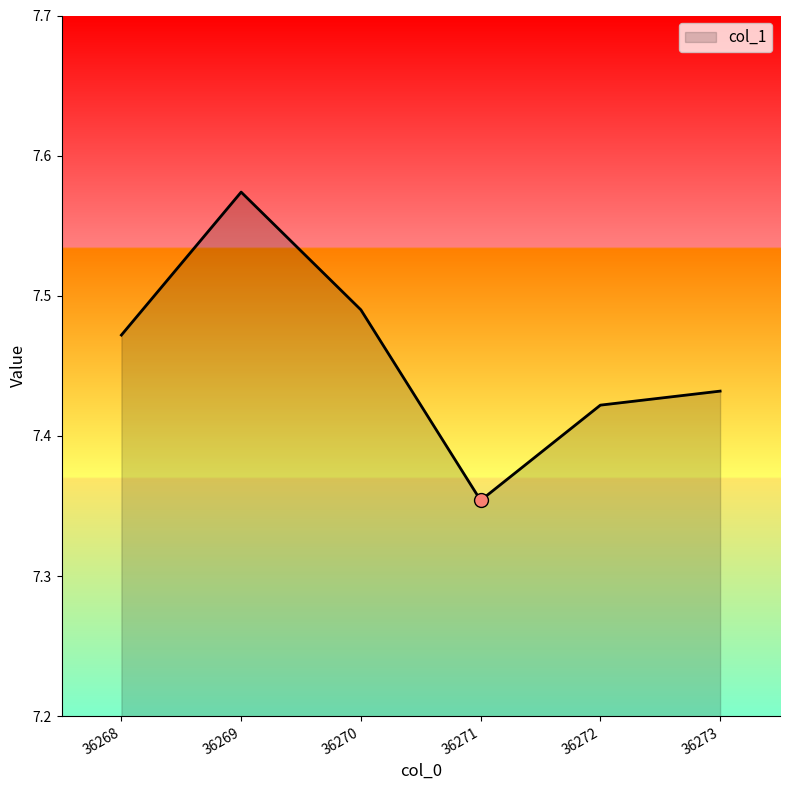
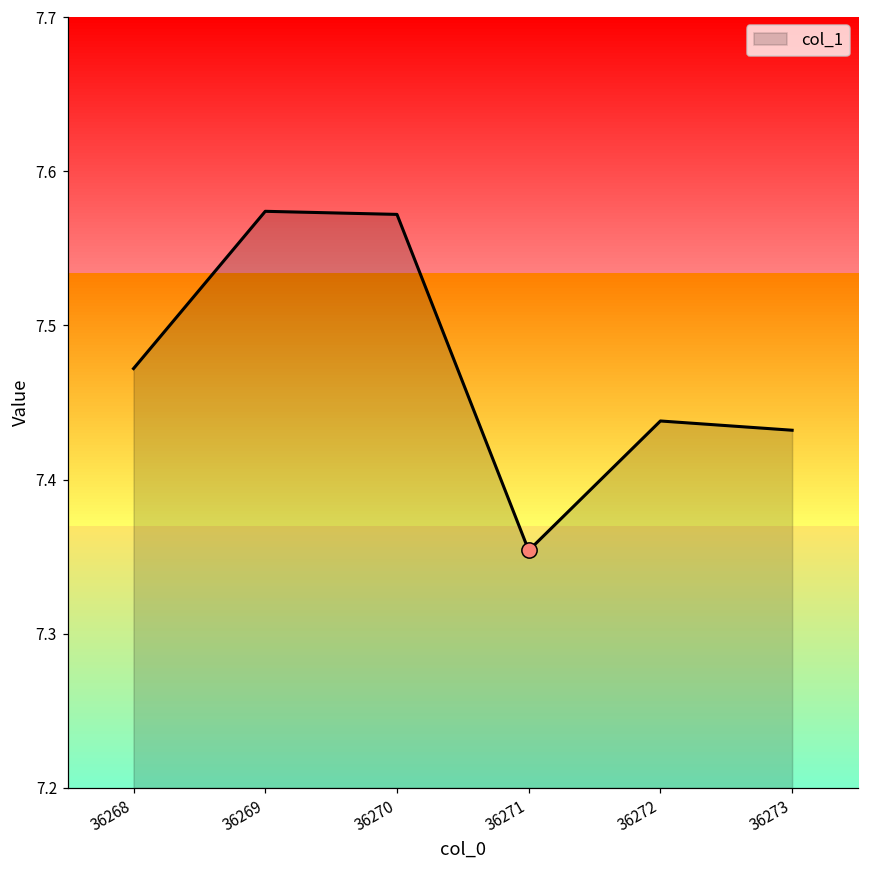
col_1, 36270: 7.490 -> 7.572
col_1, 36272: 7.422 -> 7.438
